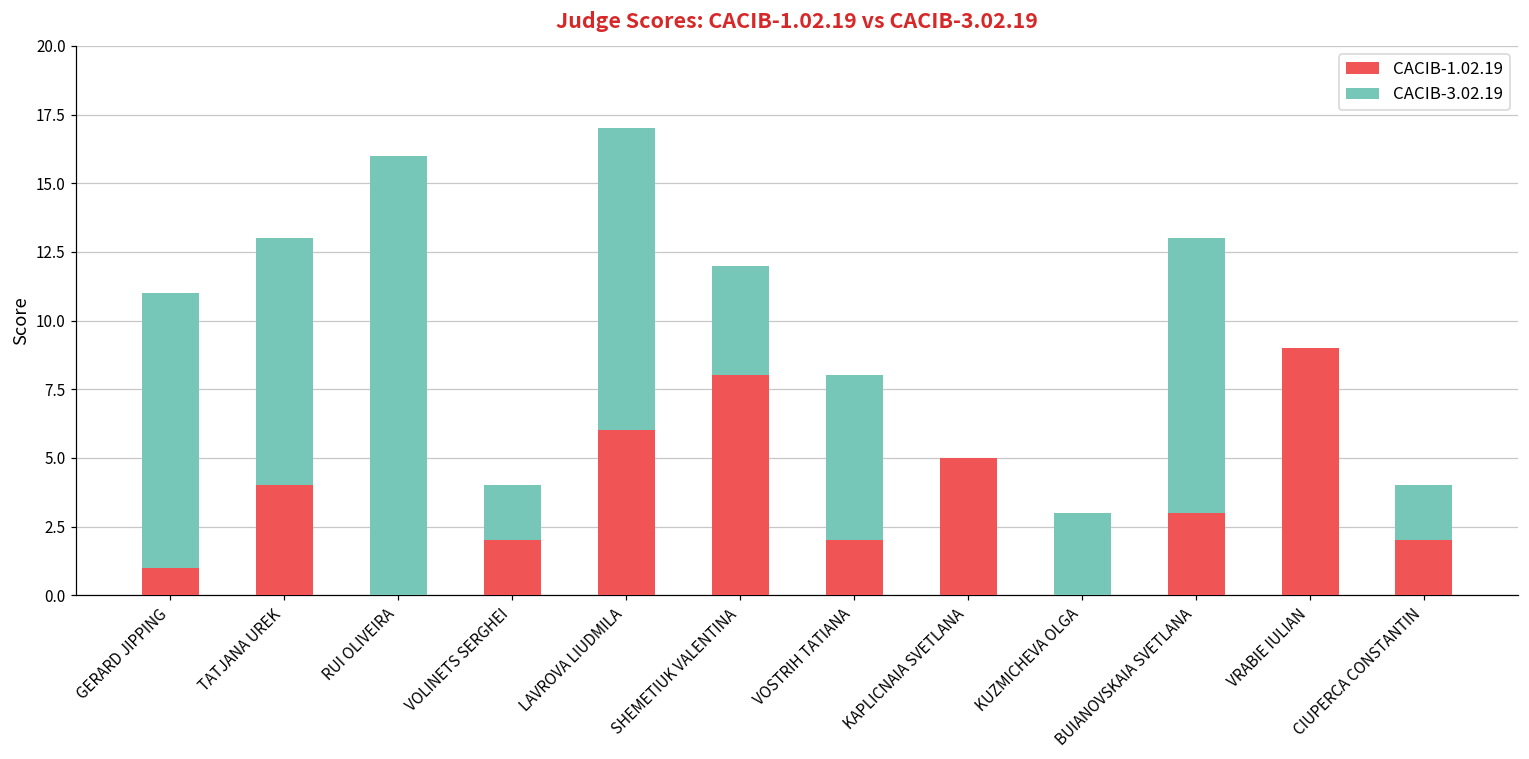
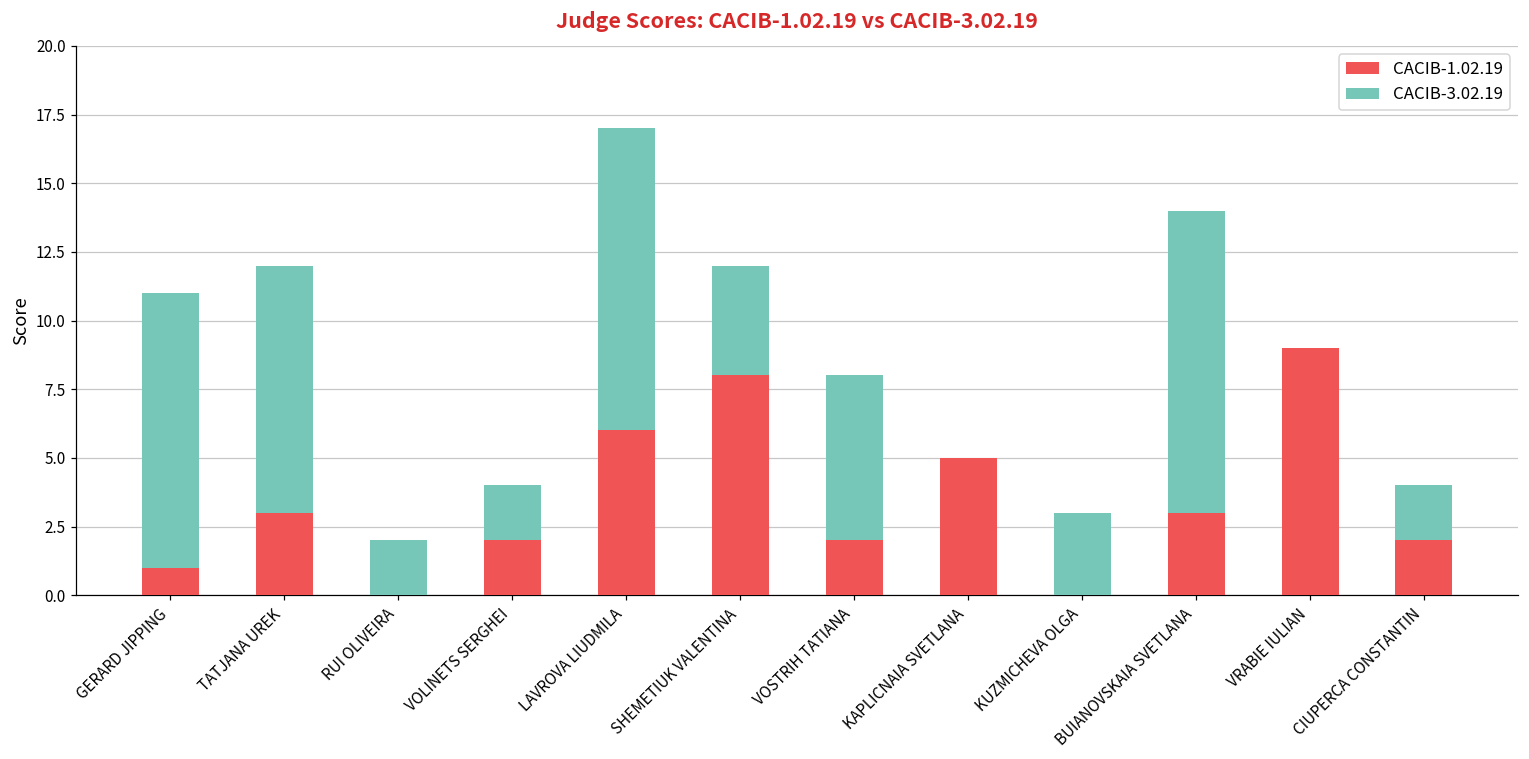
CACIB-1.02.19, TATJANA UREK: 4 -> 3
CACIB-3.02.19, RUI OLIVEIRA: 16 -> 2
CACIB-3.02.19, BUIANOVSKAIA SVETLANA: 10 -> 11
